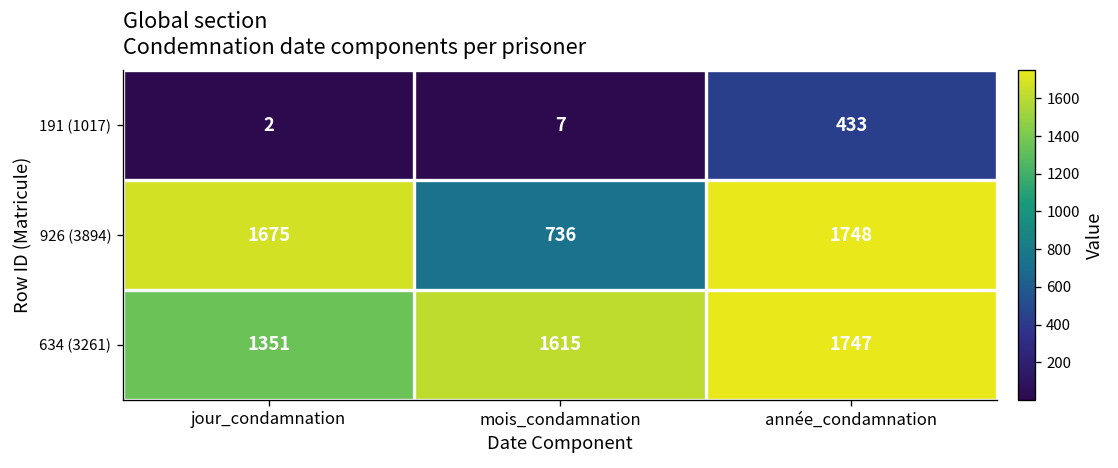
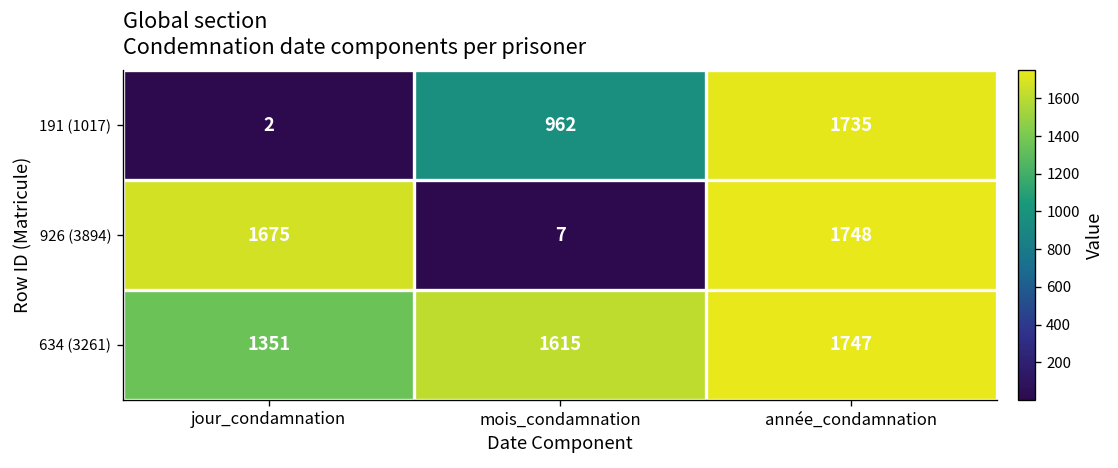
191 (1017), mois_condamnation: 7 -> 962
191 (1017), année_condamnation: 433 -> 1735
926 (3894), mois_condamnation: 736 -> 7
